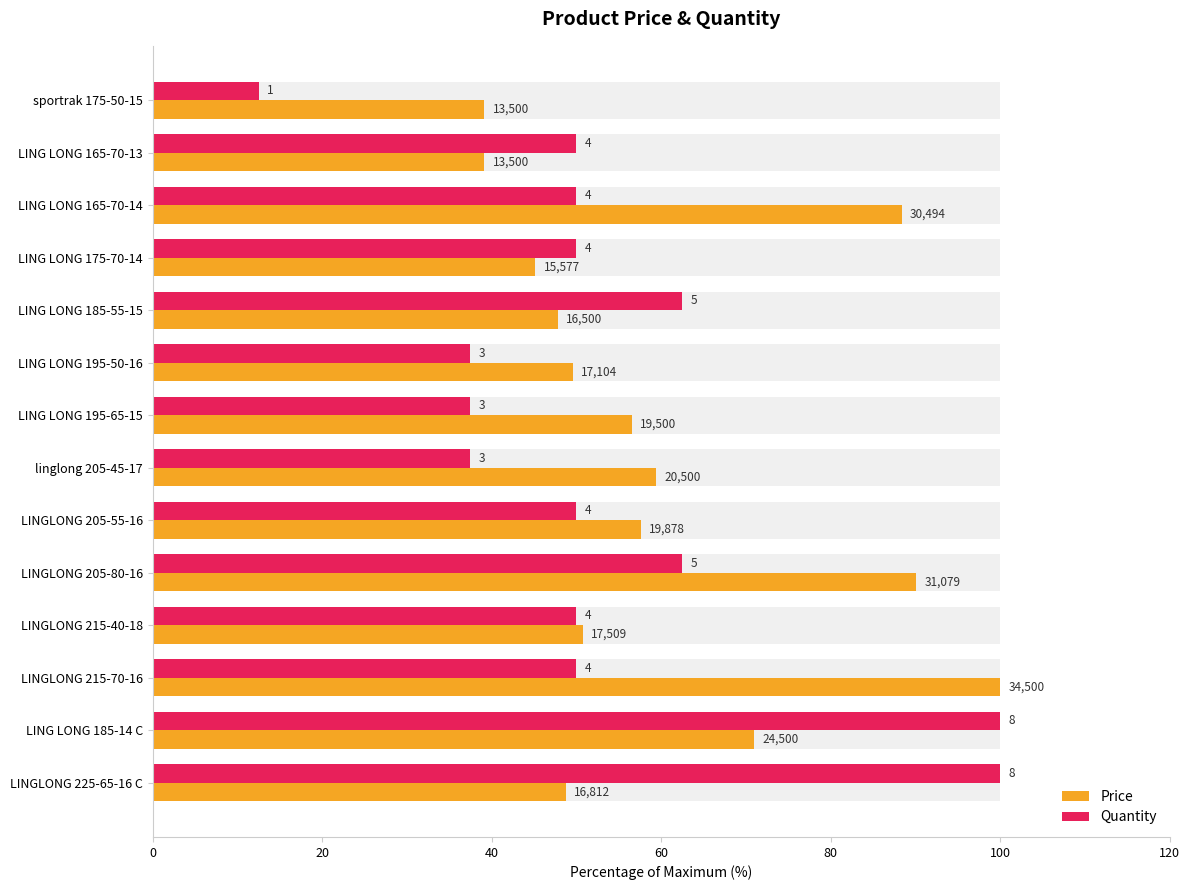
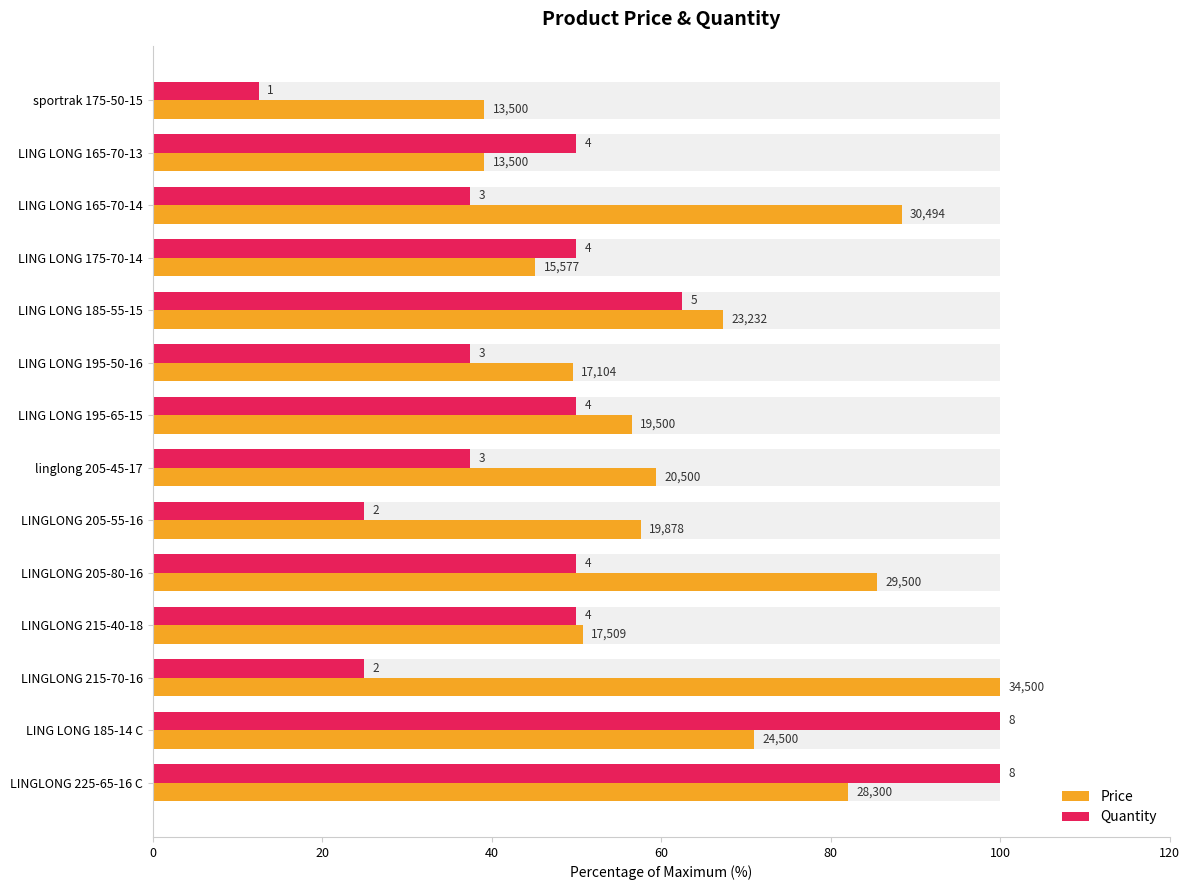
Quantity, LING LONG 165-70-14: 4 -> 3
Price, LING LONG 185-55-15: 16,500 -> 23,232
Quantity, LING LONG 195-65-15: 3 -> 4
Quantity, LINGLONG 205-55-16: 4 -> 2
Quantity, LINGLONG 205-80-16: 5 -> 4
Price, LINGLONG 205-80-16: 31,079 -> 29,500
Quantity, LINGLONG 215-70-16: 4 -> 2
Price, LINGLONG 225-65-16 C: 16,812 -> 28,300
